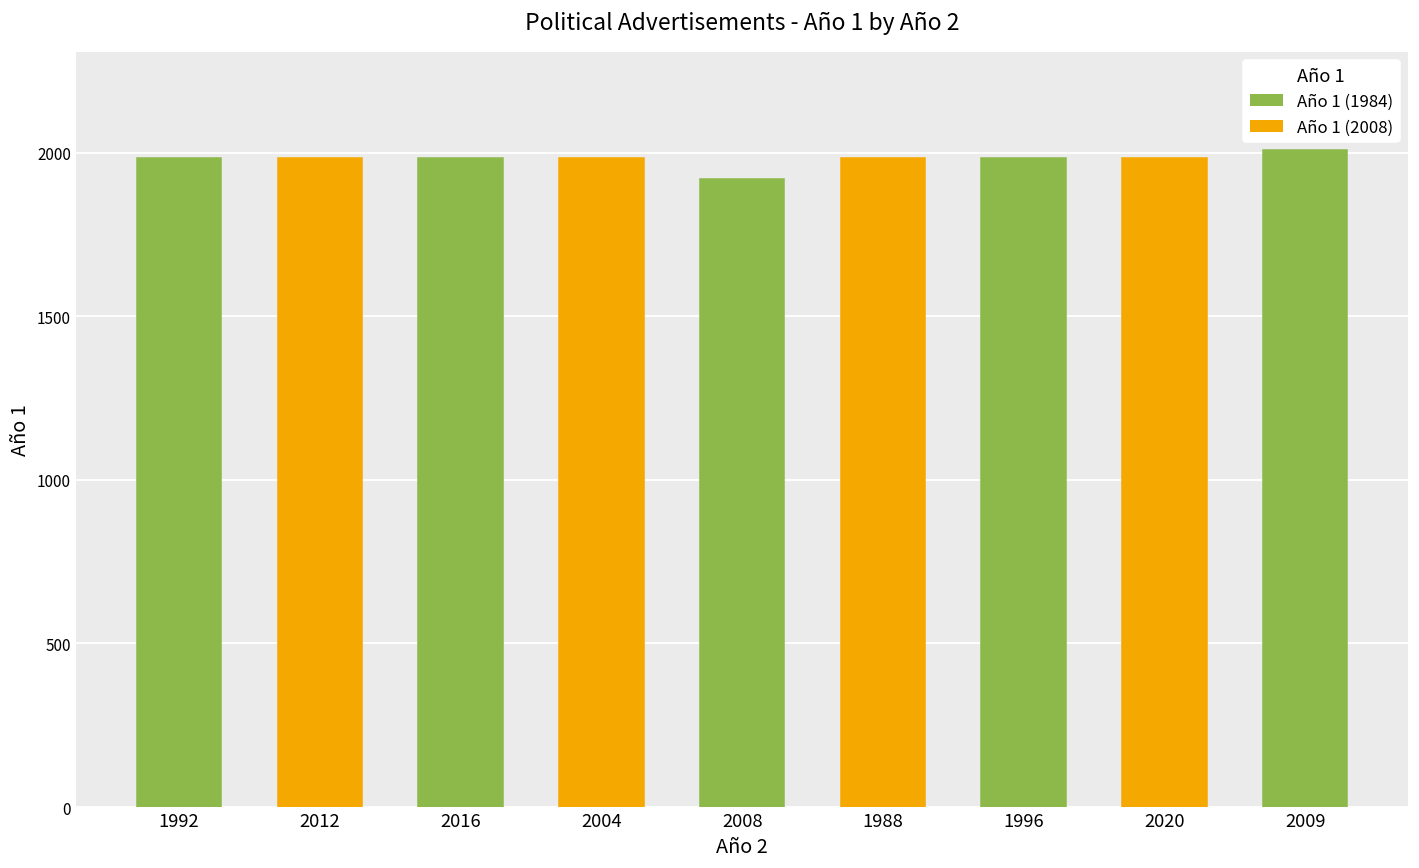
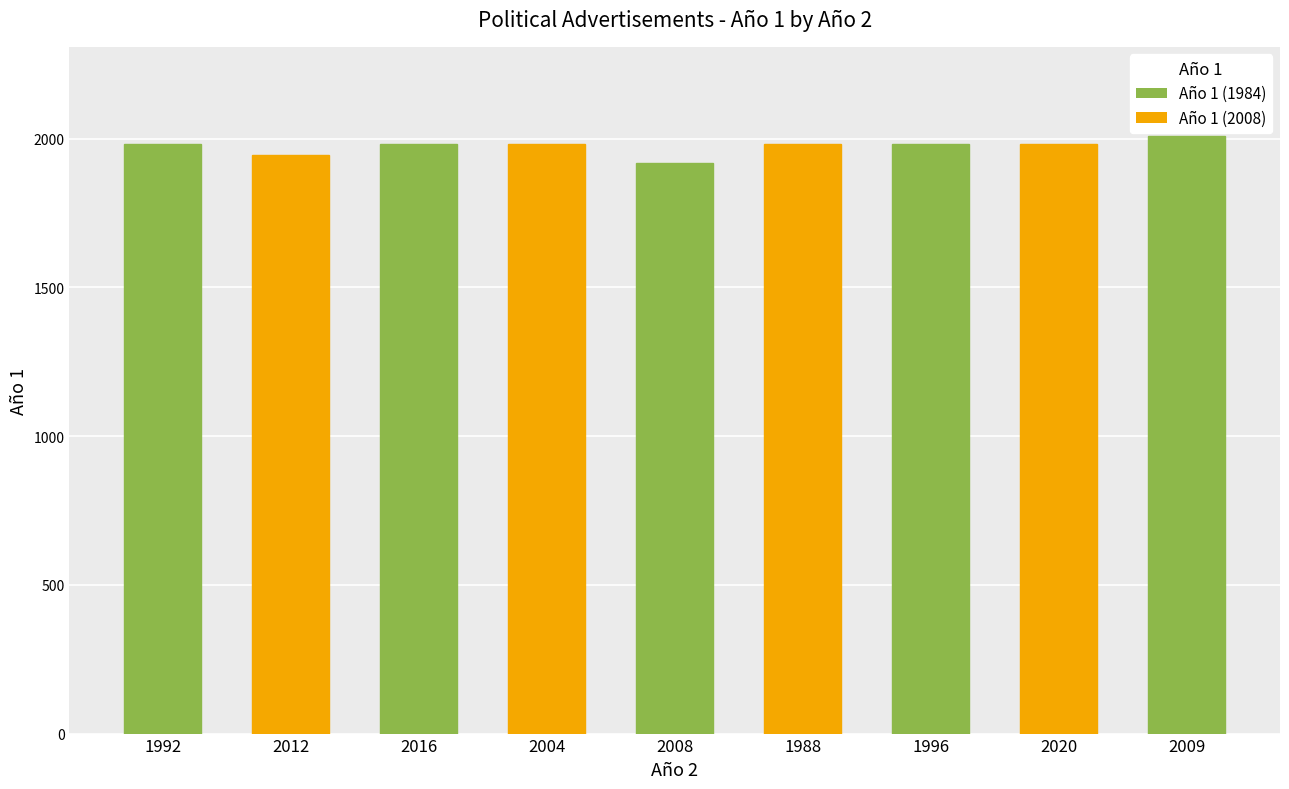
2012: 1980 -> 1940
